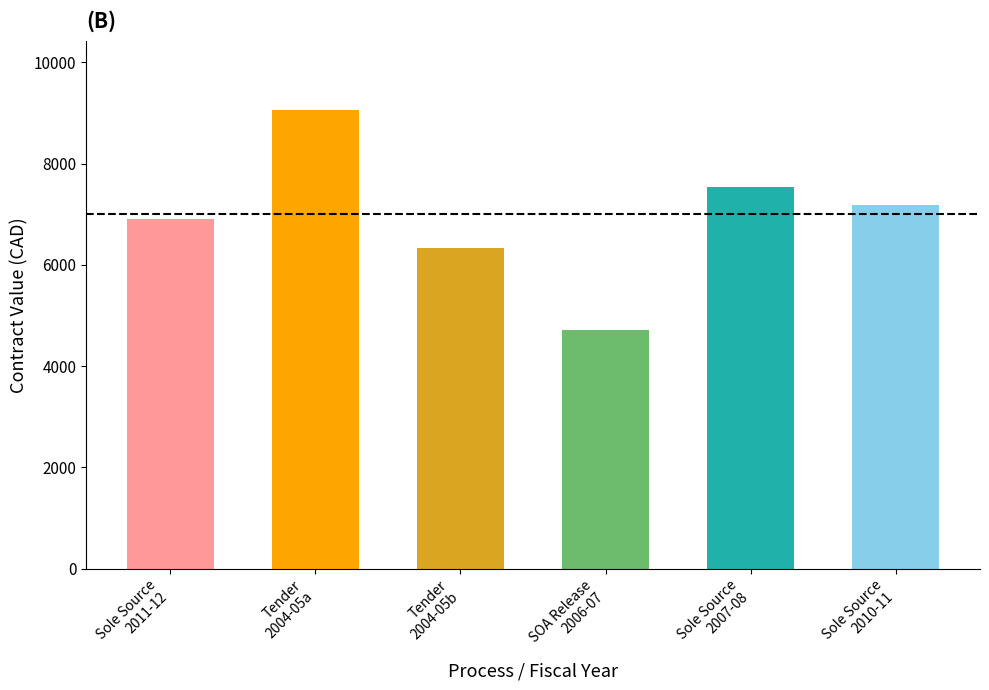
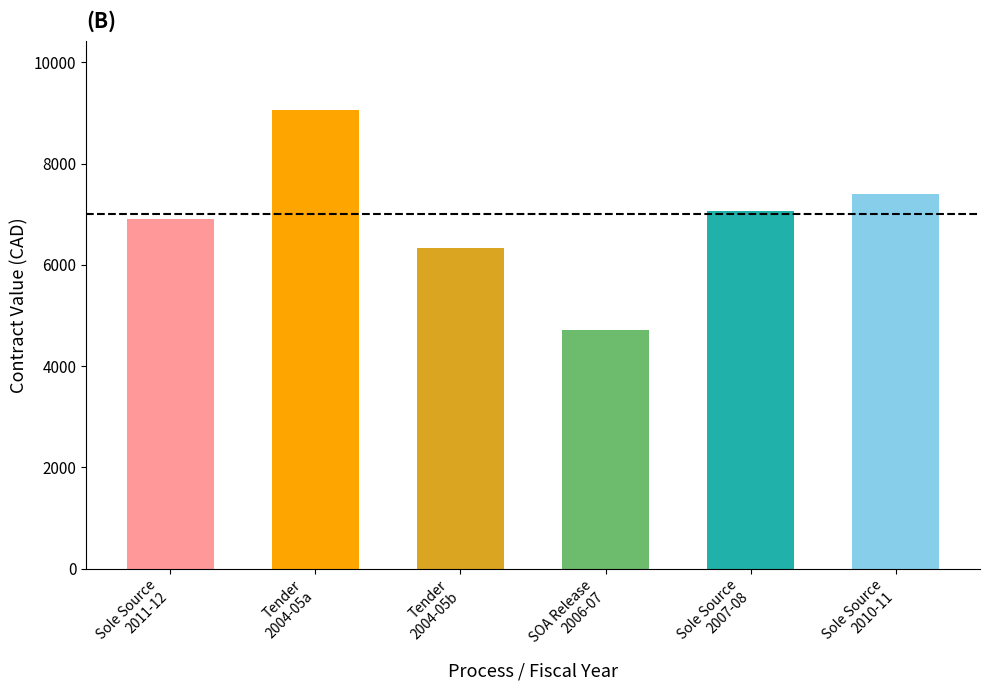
Sole Source 2007-08: 7500 -> 7100
Sole Source 2010-11: 7200 -> 7400
